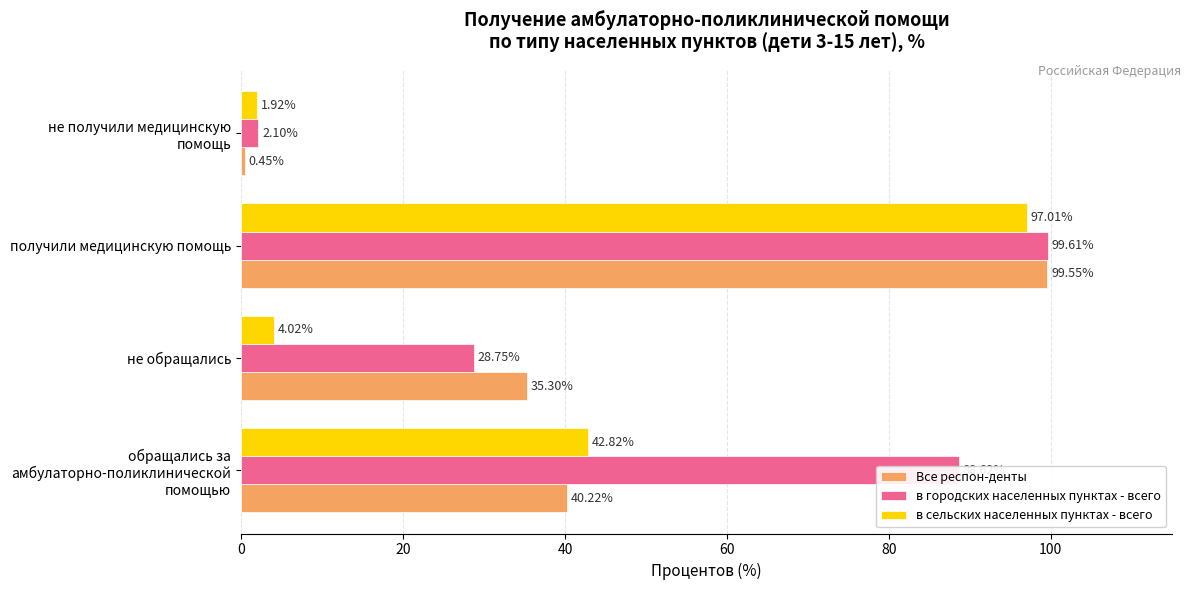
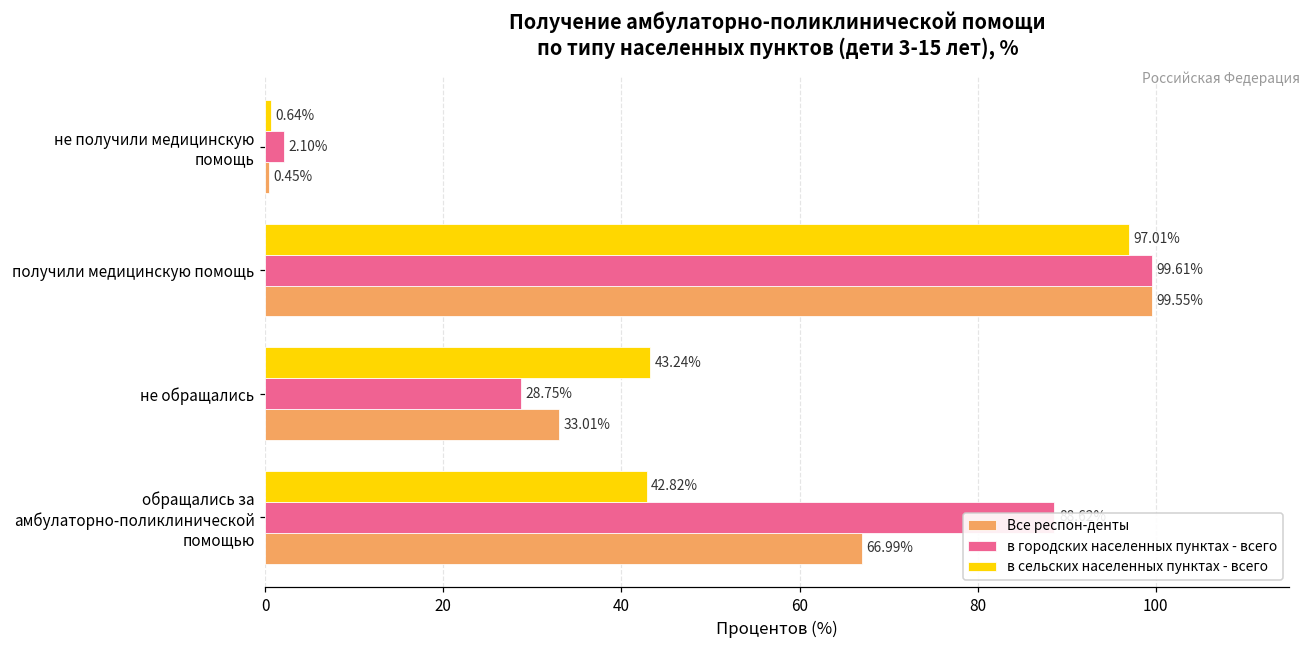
в сельских населенных пунктах - всего, не получили медицинскую помощь: 1.92% -> 0.64%
в сельских населенных пунктах - всего, не обращались: 4.02% -> 43.24%
Все респон-денты, не обращались: 35.30% -> 33.01%
Все респон-денты, обращались за амбулаторно-поликлинической помощью: 40.22% -> 66.99%
